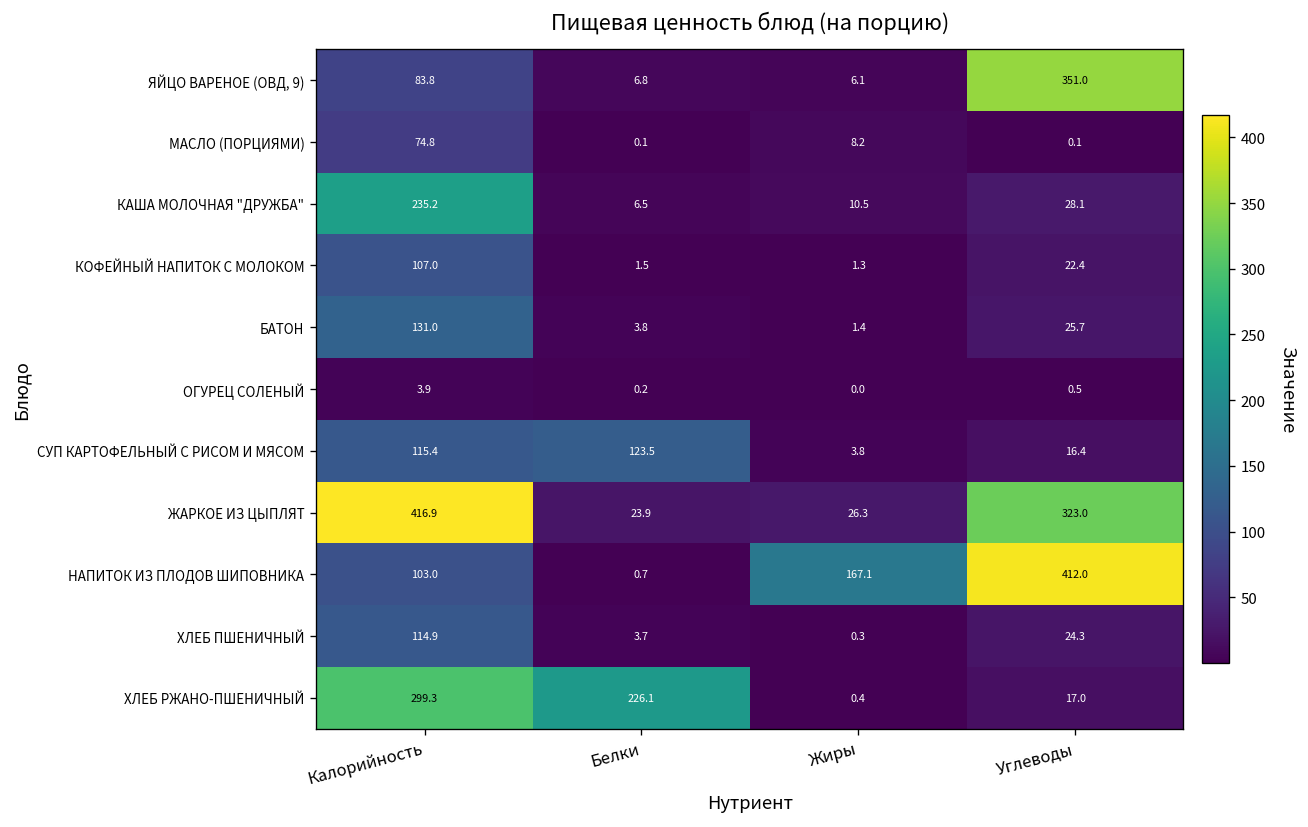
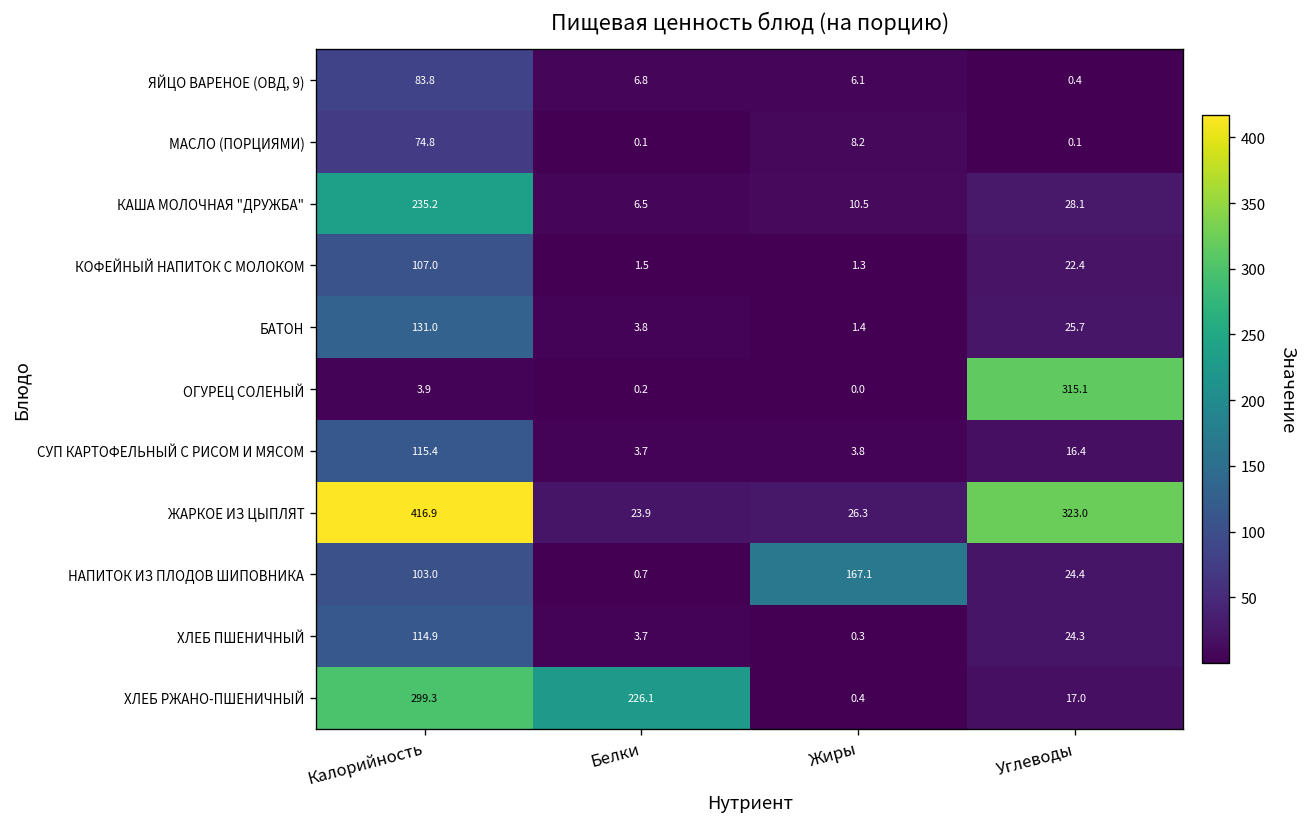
ЯЙЦО ВАРЕНОЕ (ОВД, 9), Углеводы: 351.0 -> 0.4
ОГУРЕЦ СОЛЕНЫЙ, Углеводы: 0.5 -> 315.1
СУП КАРТОФЕЛЬНЫЙ С РИСОМ И МЯСОМ, Белки: 123.5 -> 3.7
НАПИТОК ИЗ ПЛОДОВ ШИПОВНИКА, Углеводы: 412.0 -> 24.4
